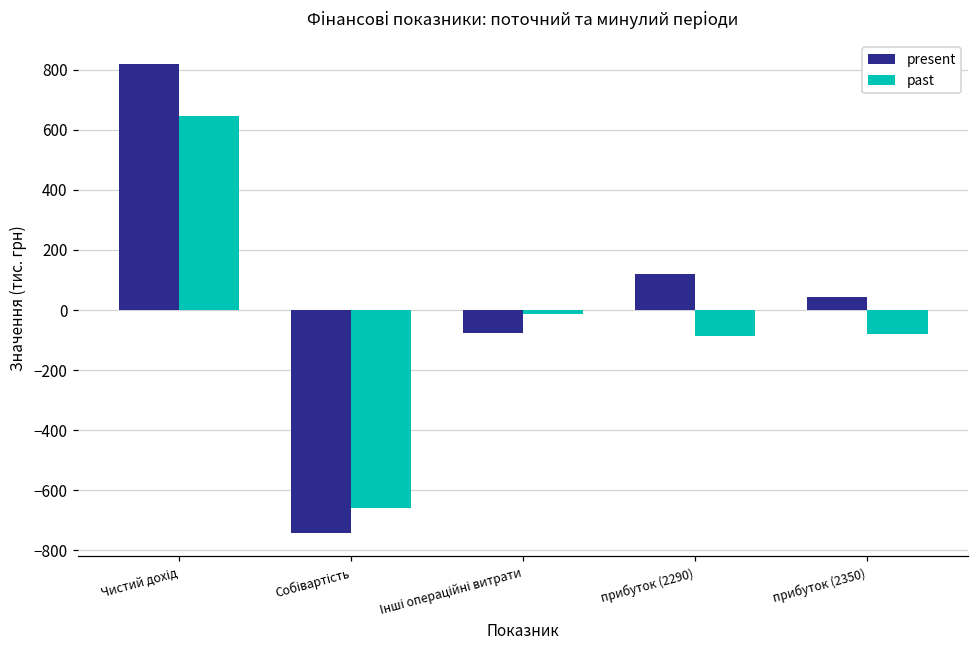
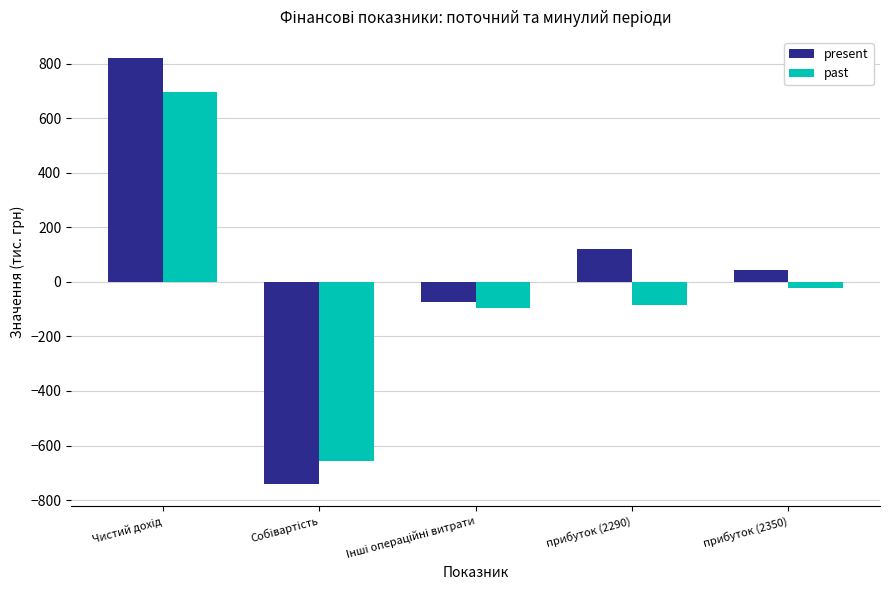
past, Чистий дохід: 650 -> 700
past, Інші операційні витрати: -10 -> -90
past, прибуток (2350): -80 -> -20
